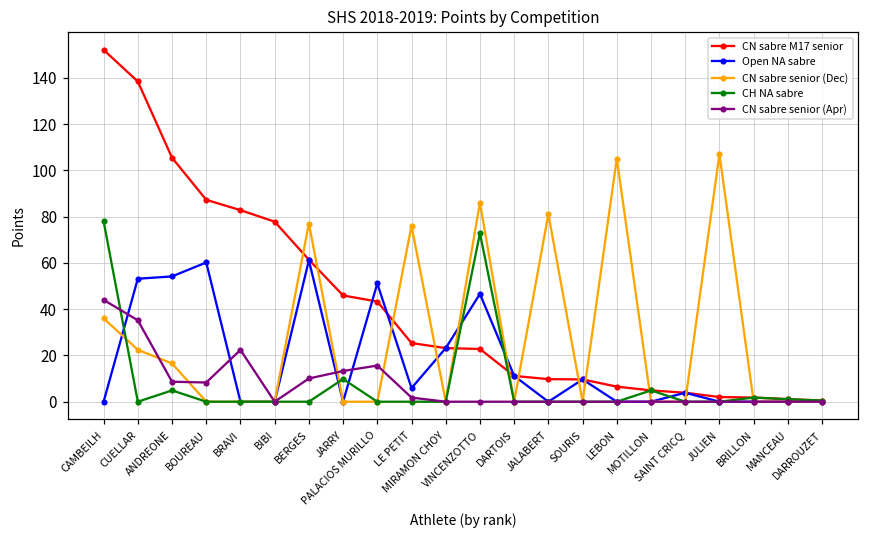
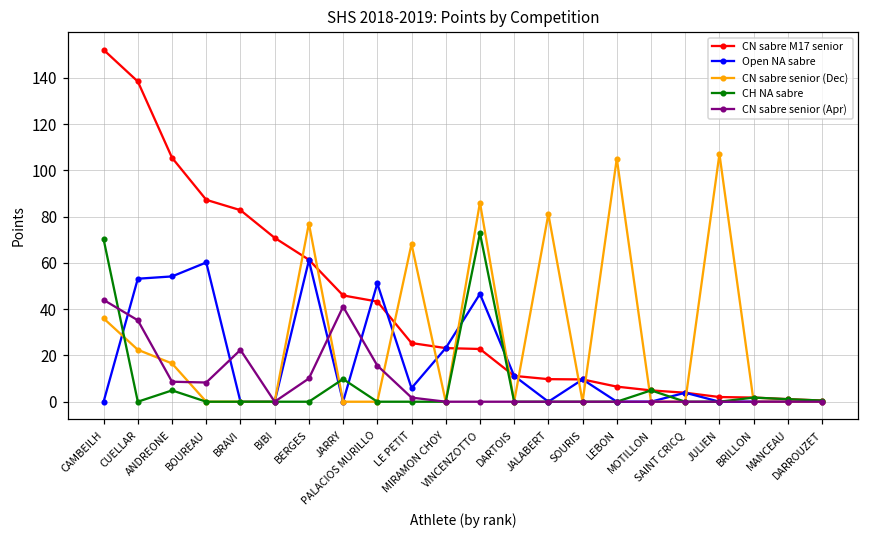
CH NA sabre, CAMBEILH: 78 -> 70
CN sabre M17 senior, BIBI: 78 -> 71
CN sabre senior (Apr), JARRY: 13 -> 41
CN sabre senior (Dec), LE PETIT: 76 -> 68
